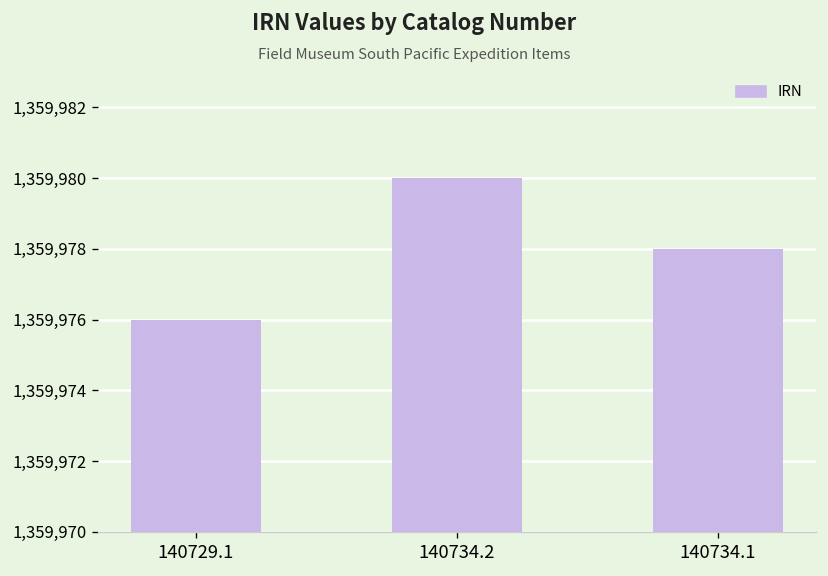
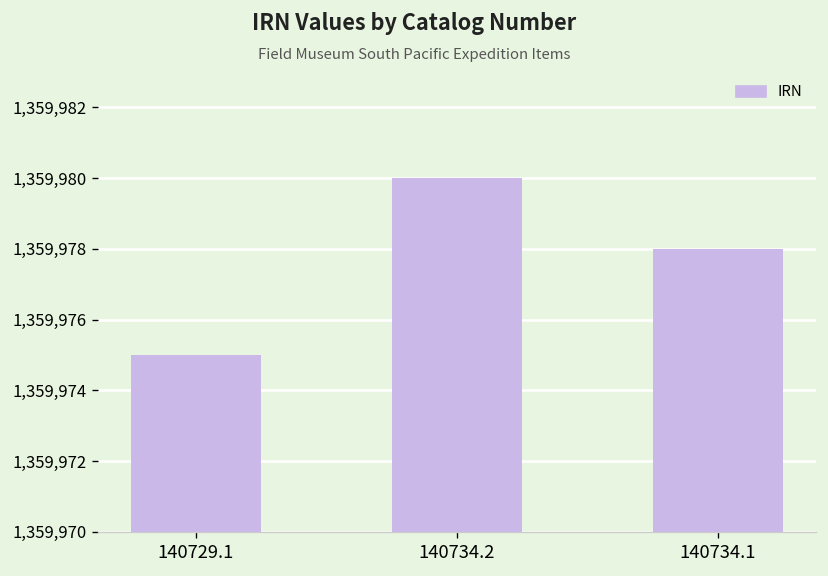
140729.1: 1,359,976 -> 1,359,975
